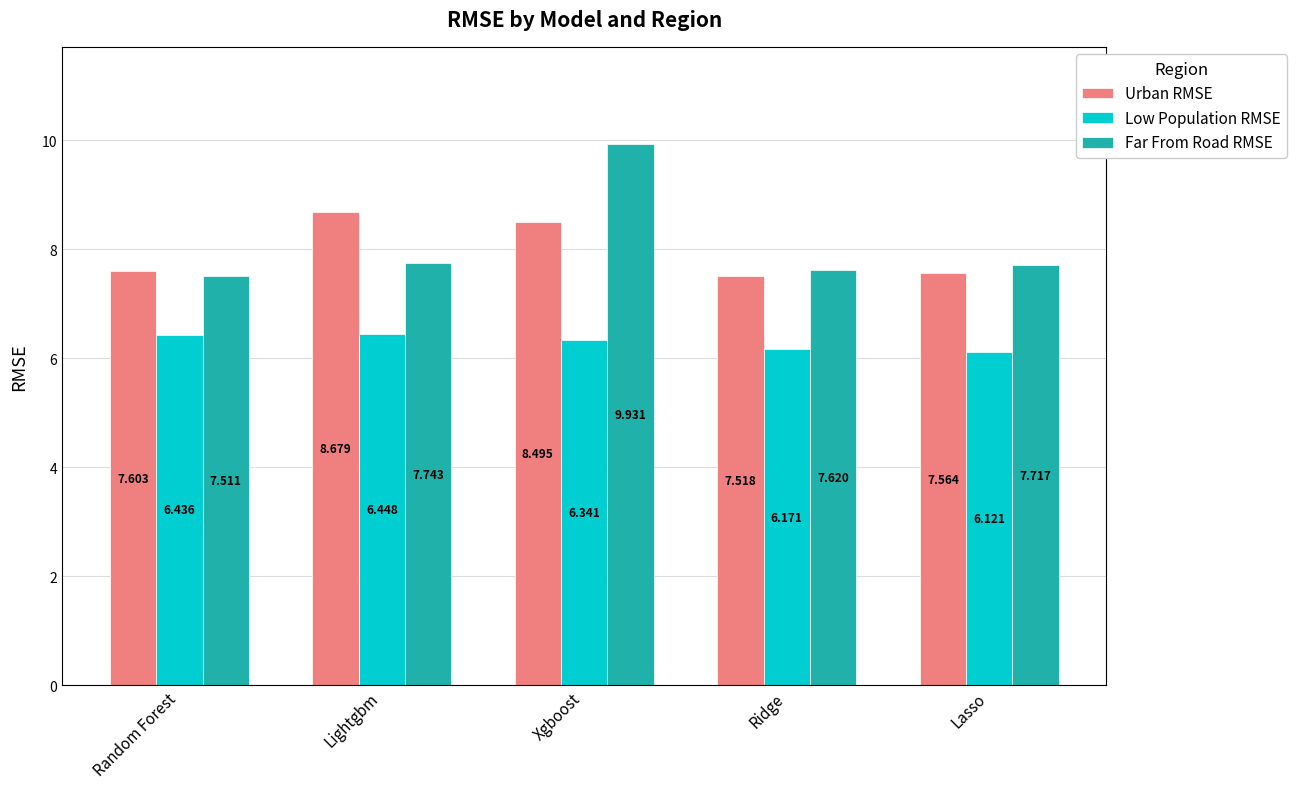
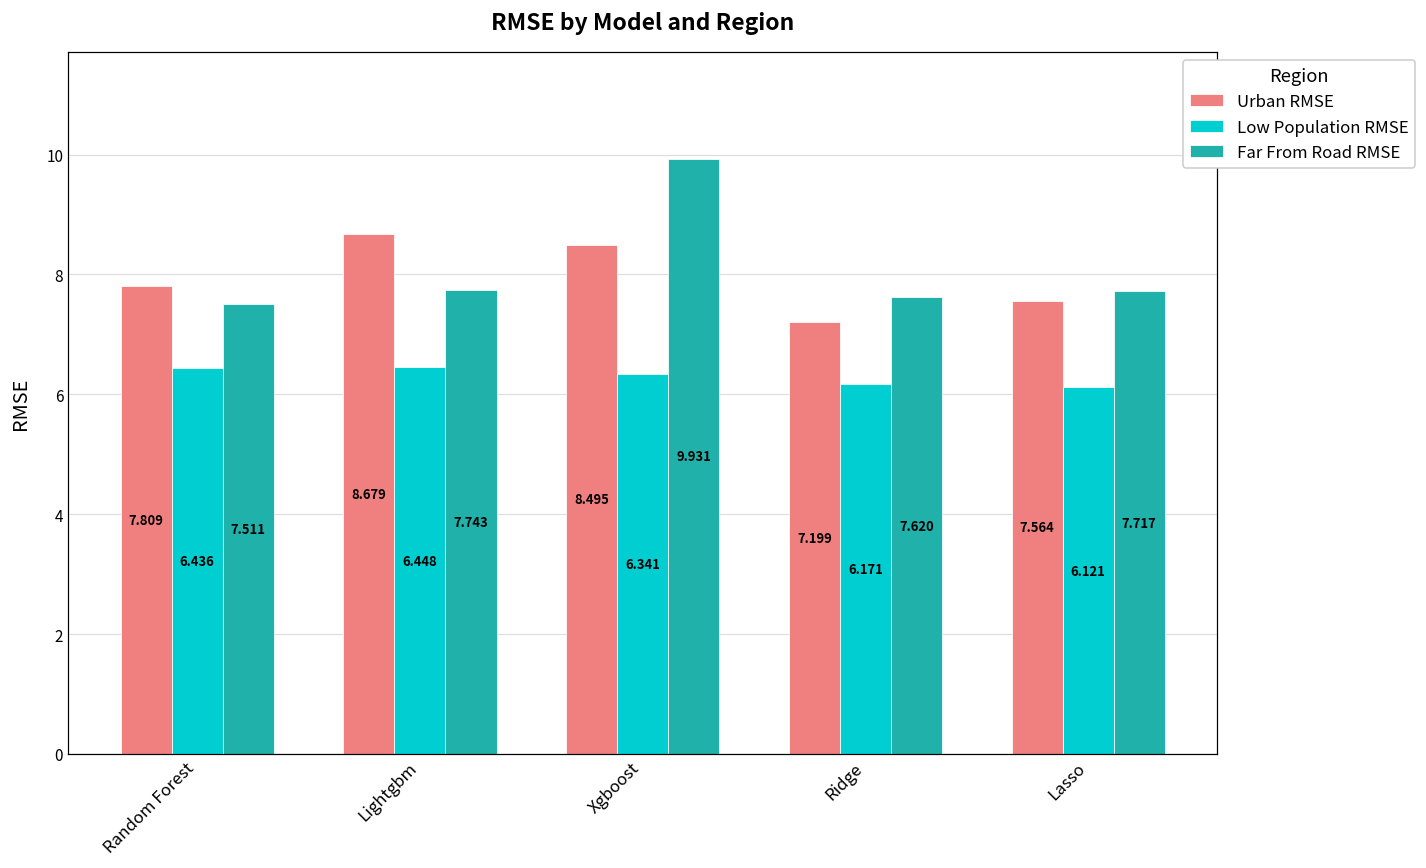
Urban RMSE, Random Forest: 7.603 -> 7.809
Urban RMSE, Ridge: 7.518 -> 7.199
